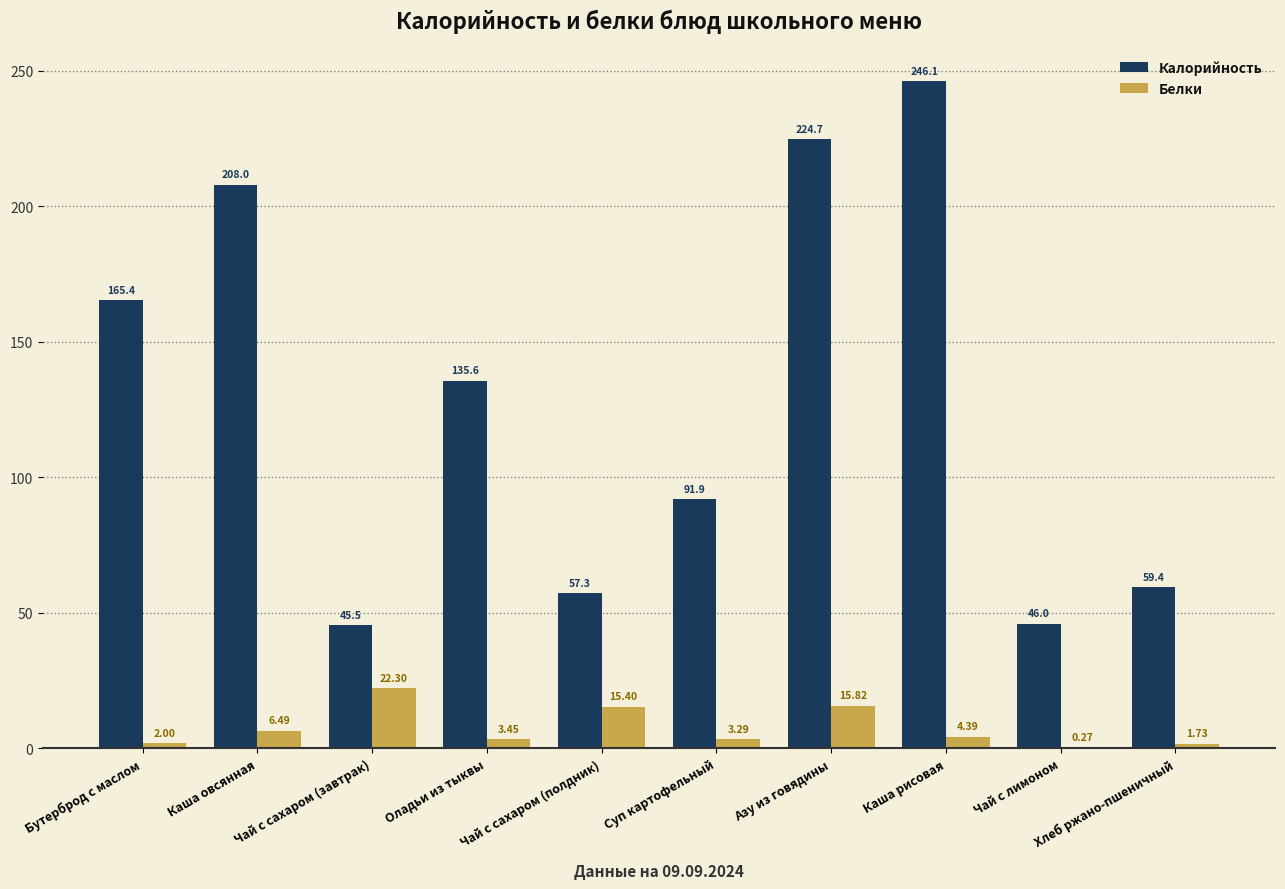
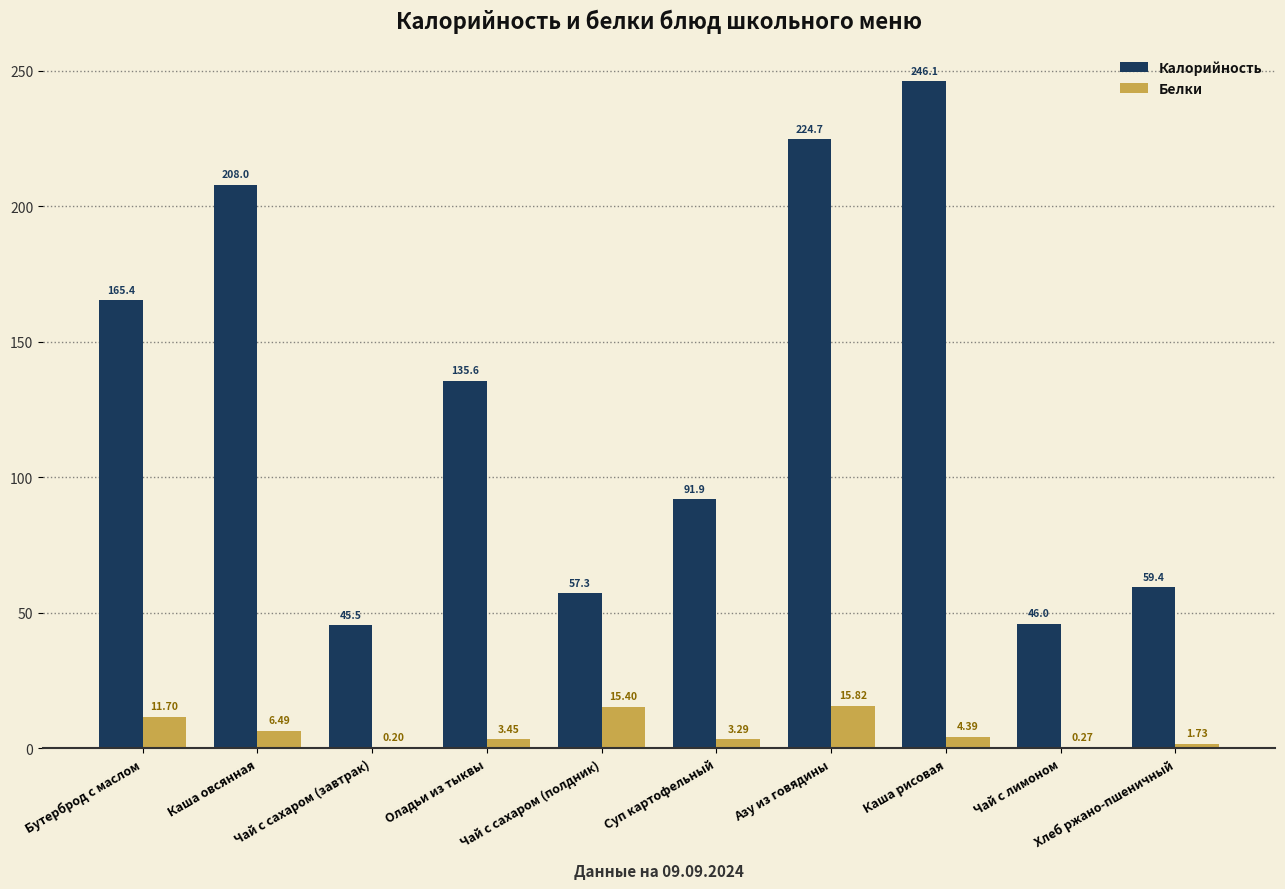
Белки, Бутерброд с маслом: 2.00 -> 11.70
Белки, Чай с сахаром (завтрак): 22.30 -> 0.20
